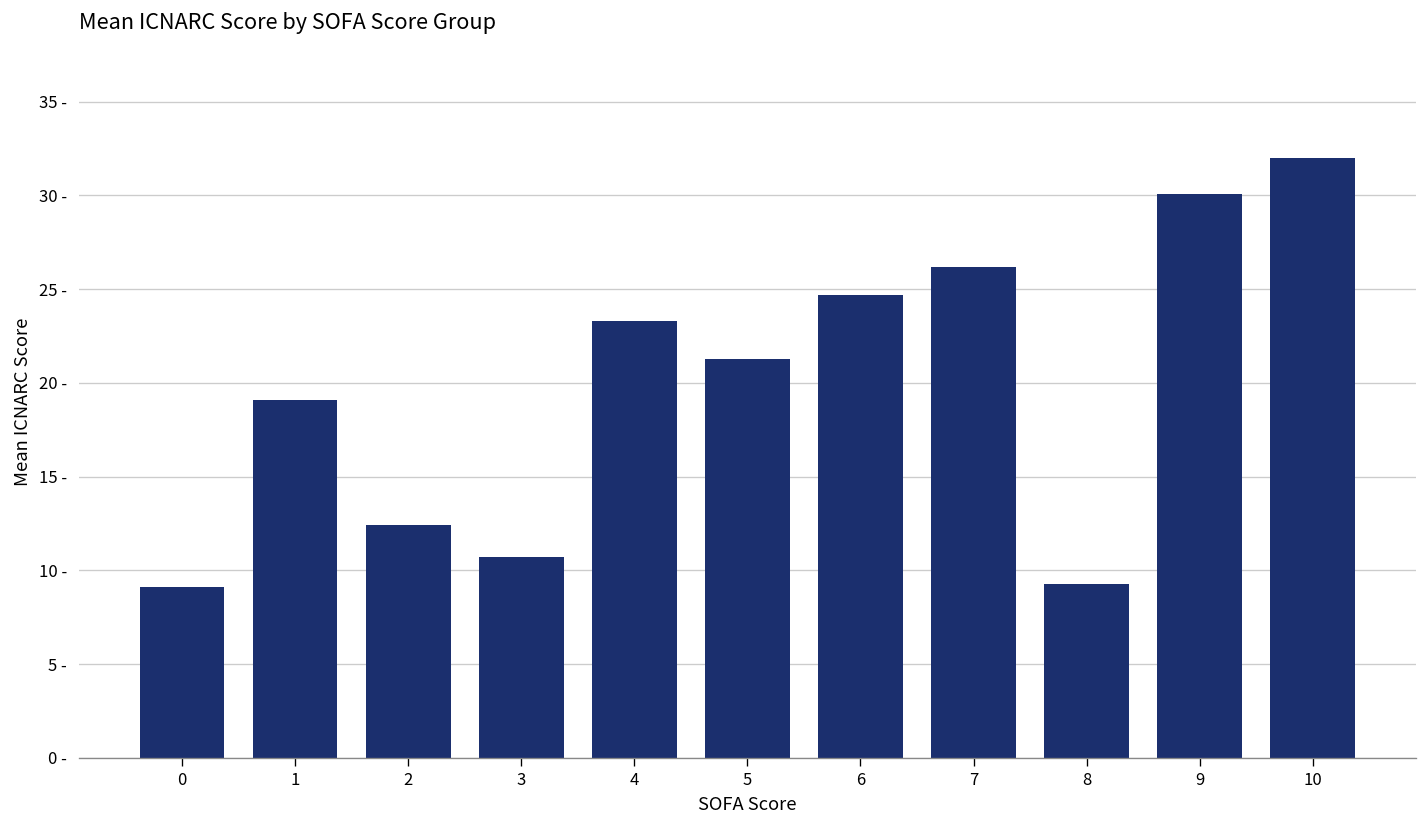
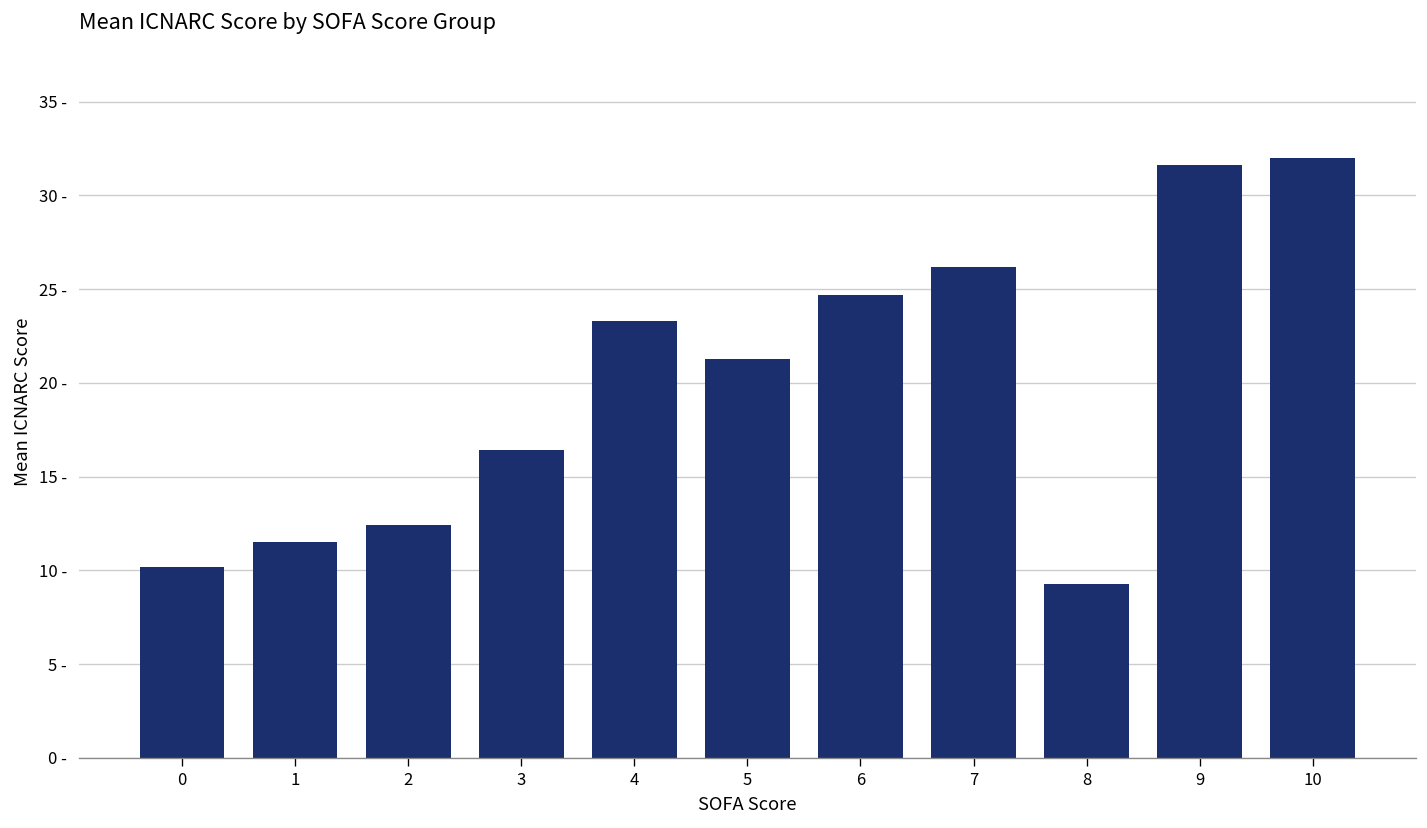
0: 9.1 - -> 10.2 -
1: 19.1 - -> 11.5 -
3: 10.7 - -> 16.4 -
9: 30.1 - -> 31.6 -
